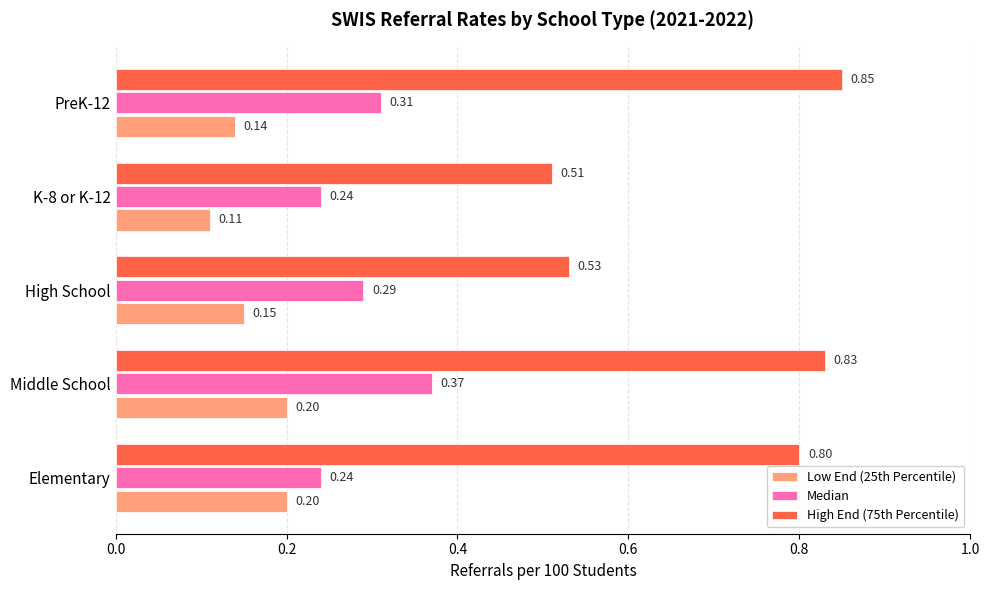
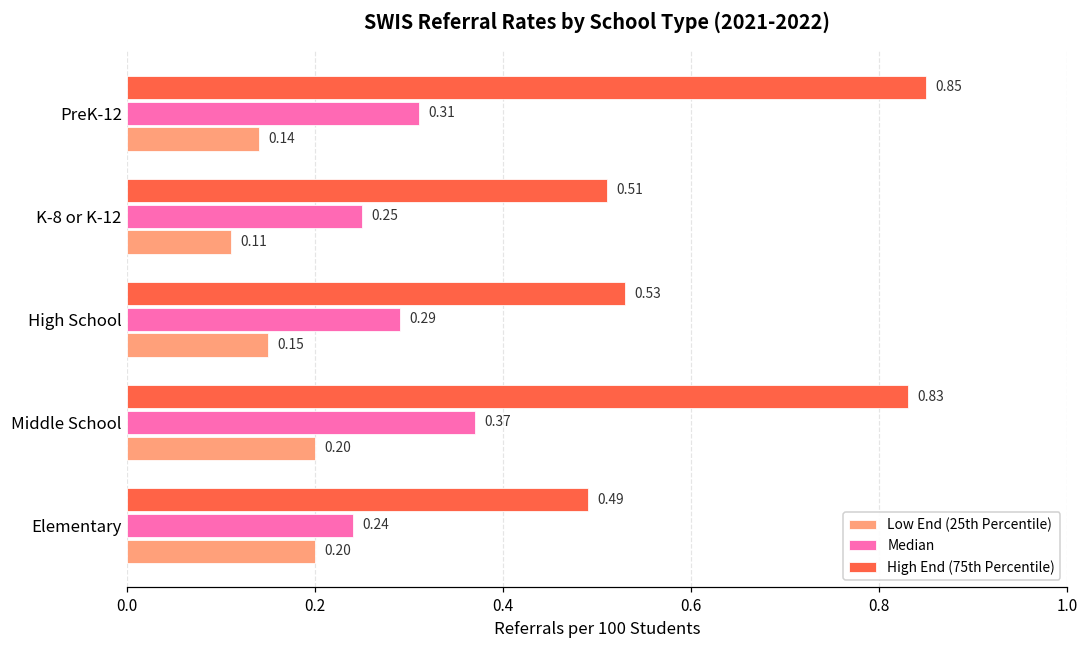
Median, K-8 or K-12: 0.24 -> 0.25
High End (75th Percentile), Elementary: 0.80 -> 0.49
